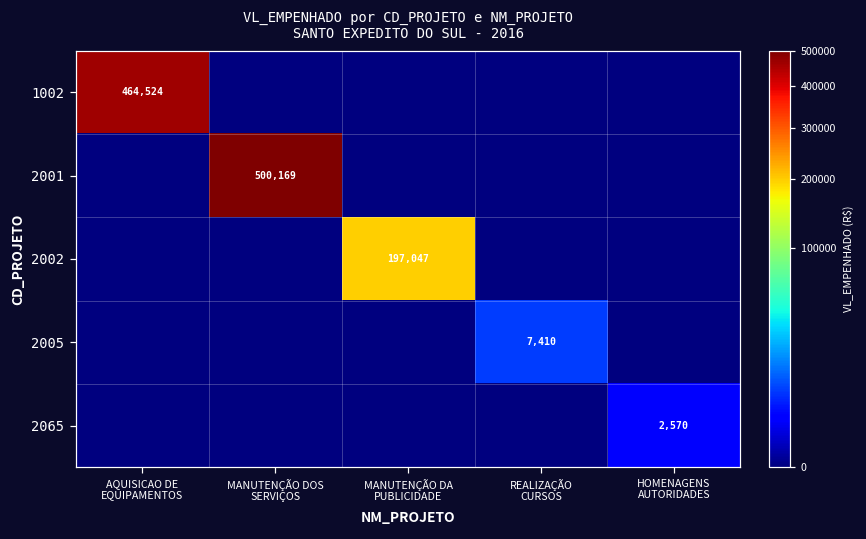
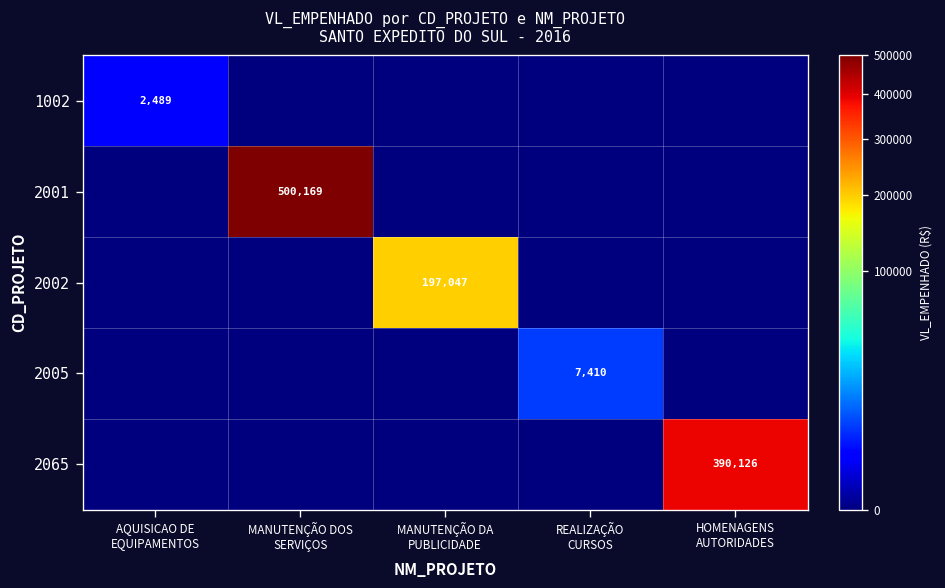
1002, AQUISICAO DE EQUIPAMENTOS: 464,524 -> 2,489
2065, HOMENAGENS AUTORIDADES: 2,570 -> 390,126
